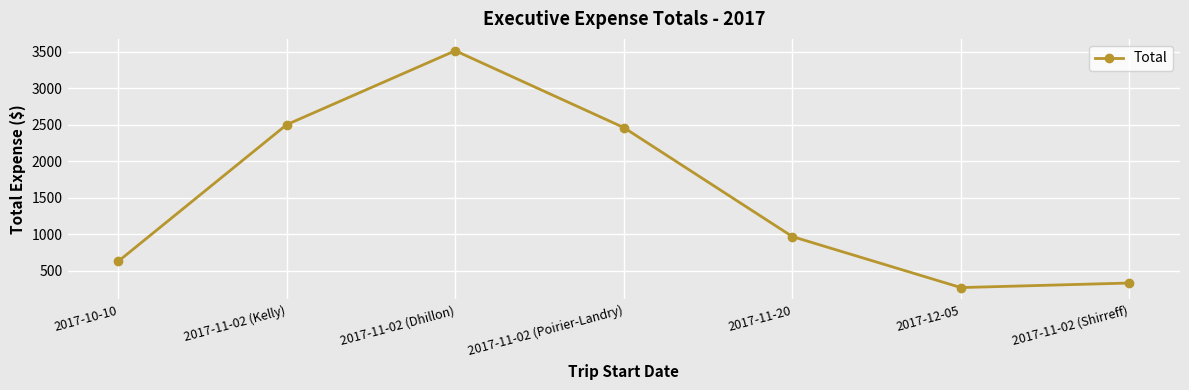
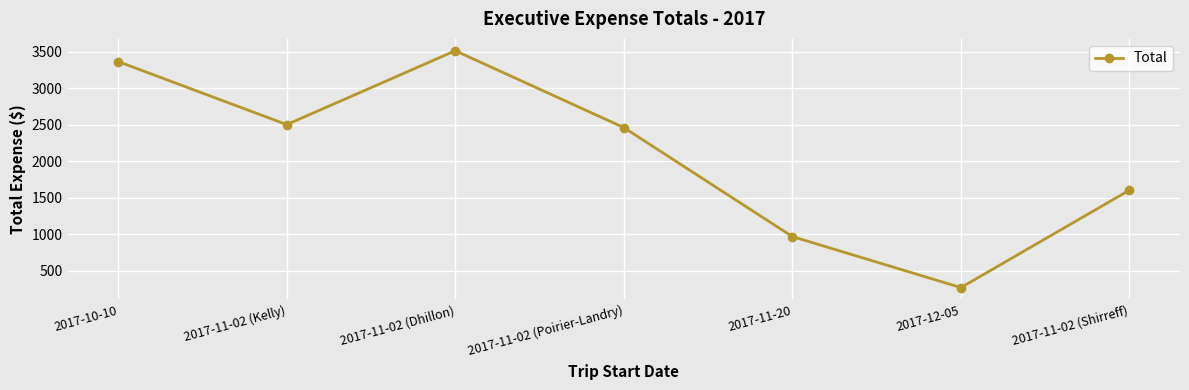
2017-10-10: 600 -> 3400
2017-11-02 (Shirreff): 300 -> 1600
